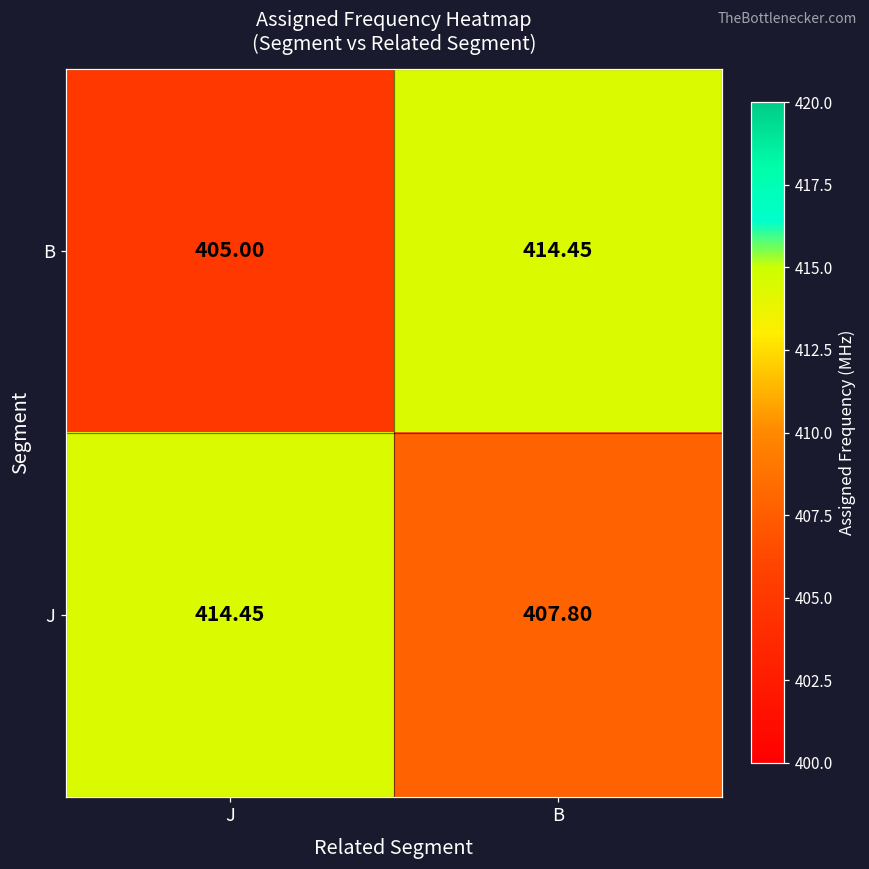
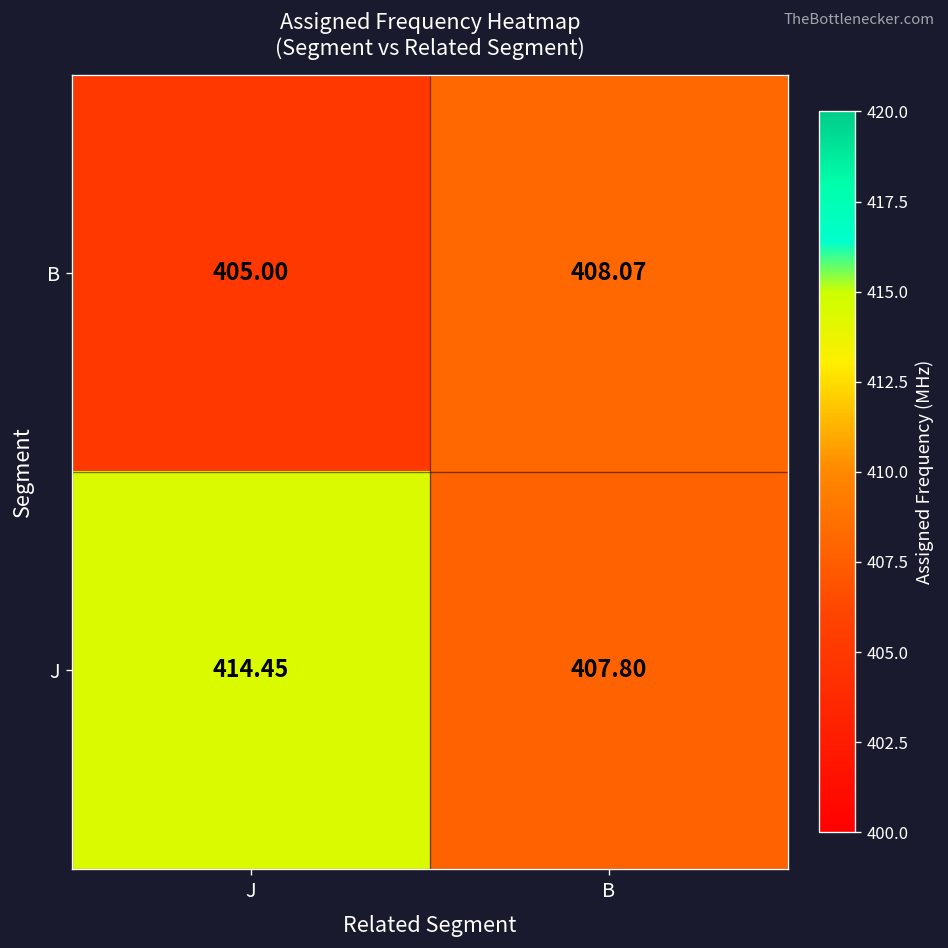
B, B: 414.45 -> 408.07
